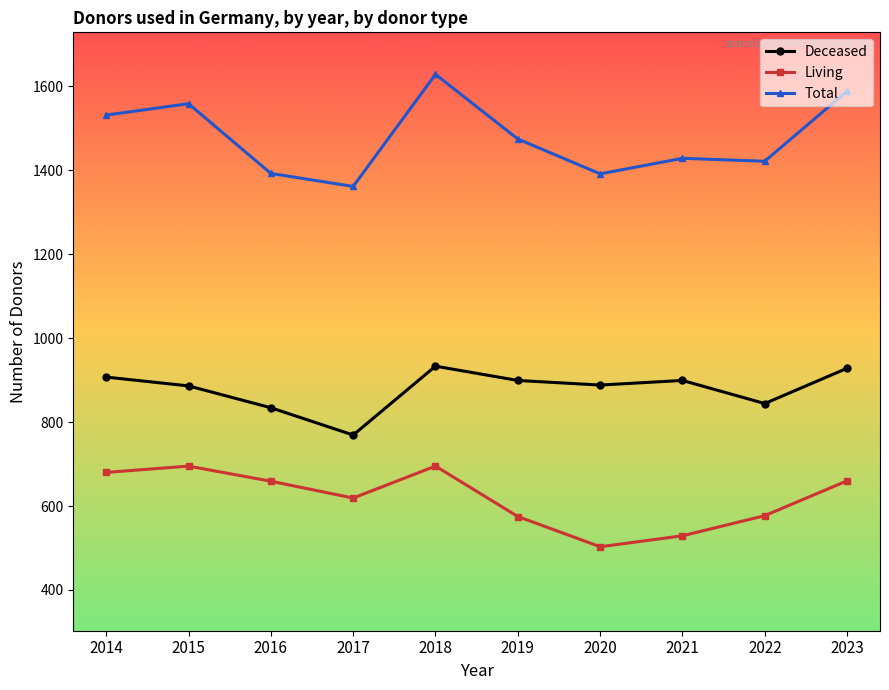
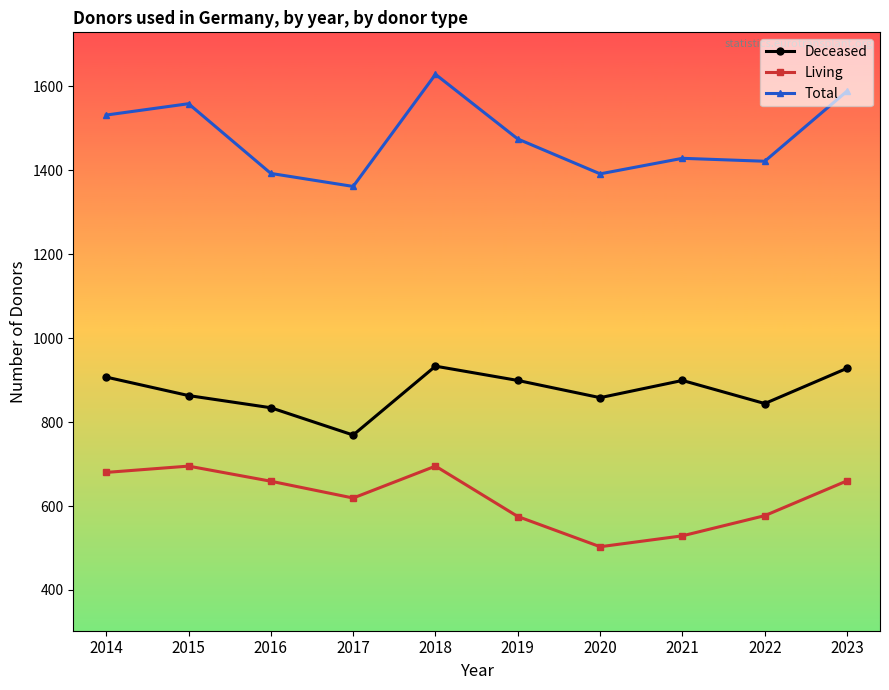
Deceased, 2015: 890 -> 860
Deceased, 2020: 890 -> 860
